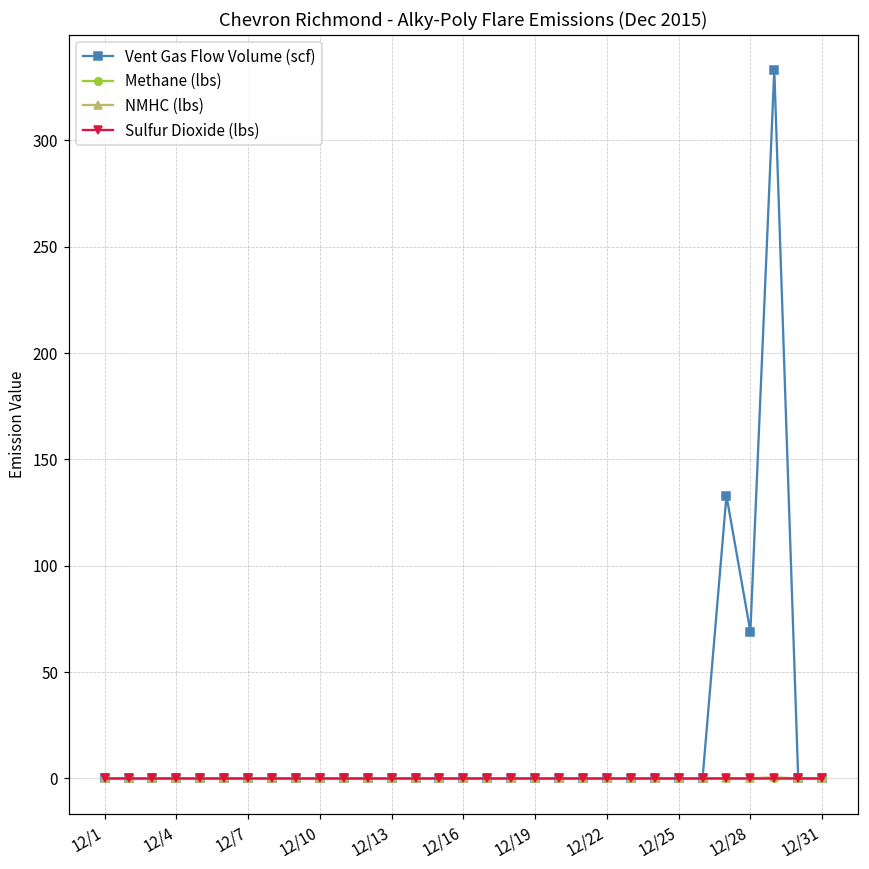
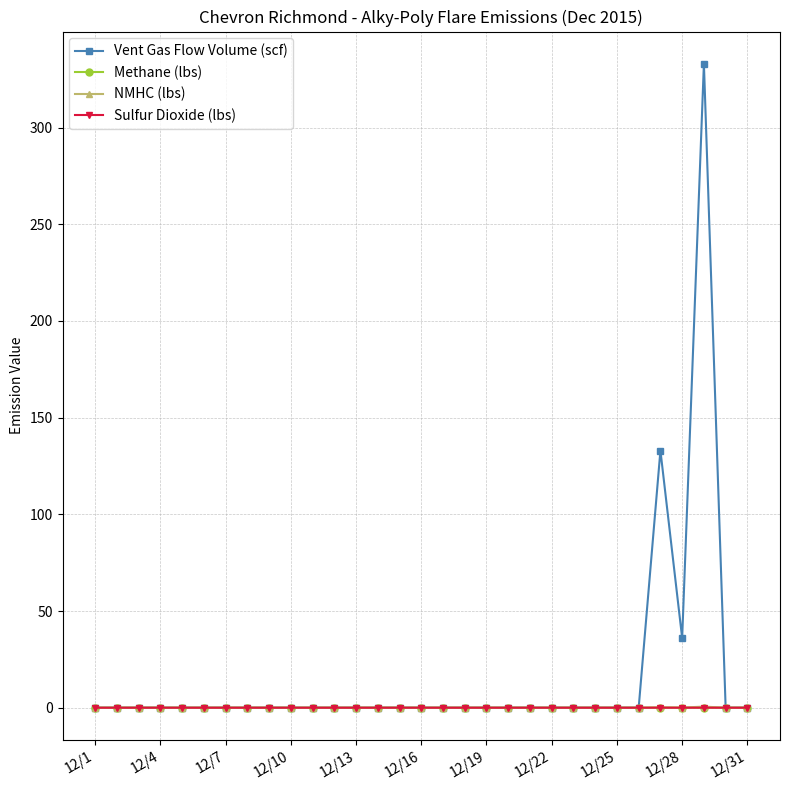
Vent Gas Flow Volume (scf), 12/28: 69 -> 36
